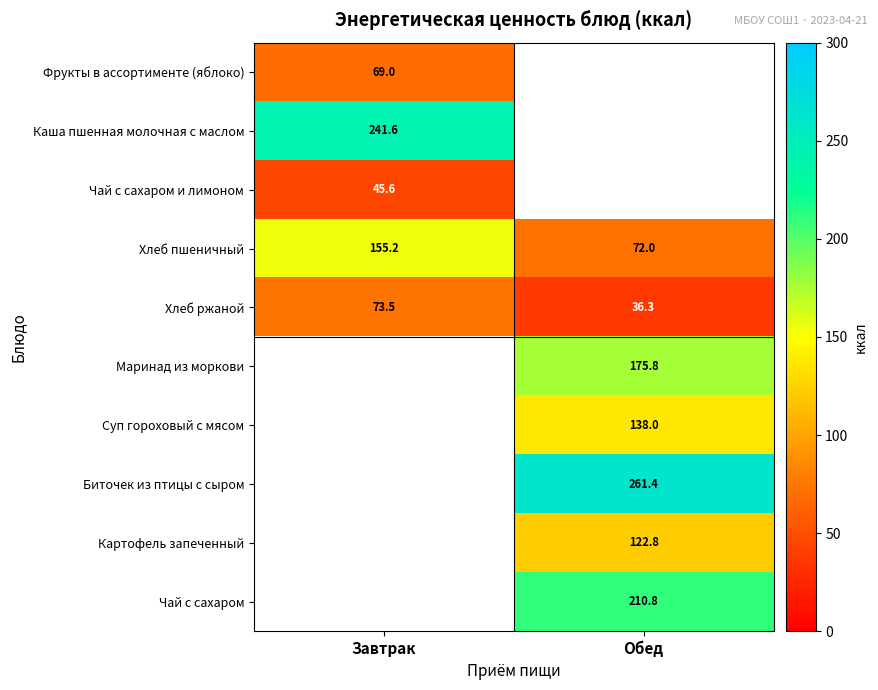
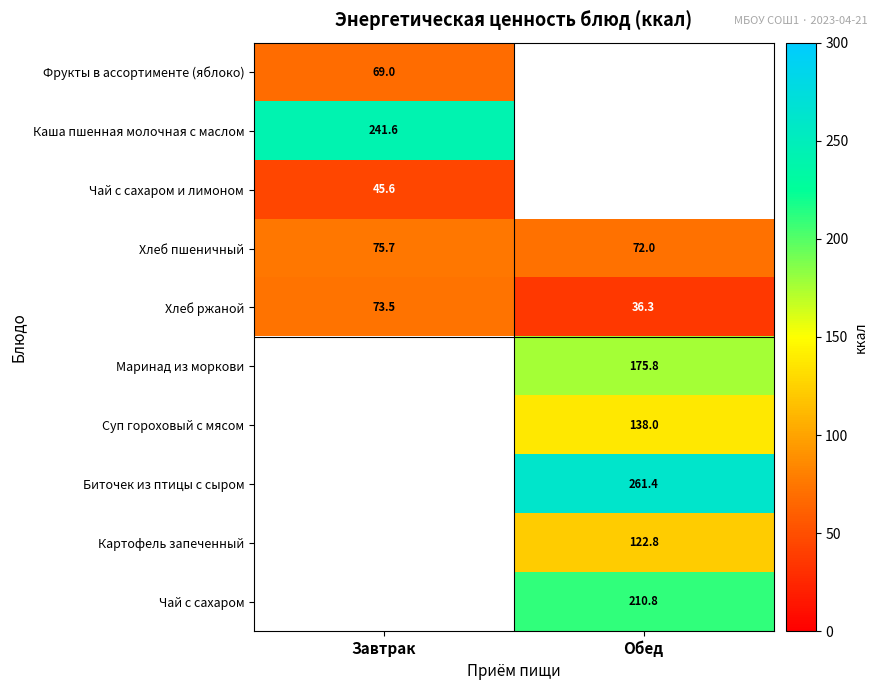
Хлеб пшеничный, Завтрак: 155.2 -> 75.7
